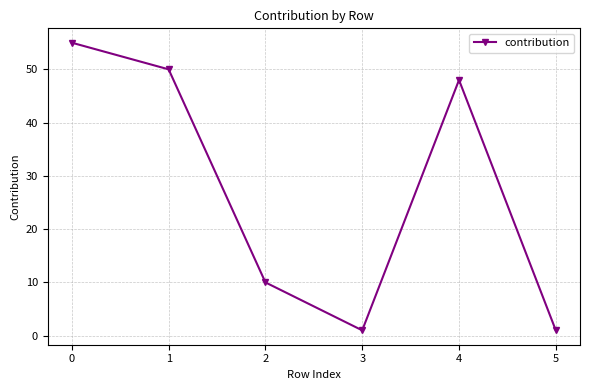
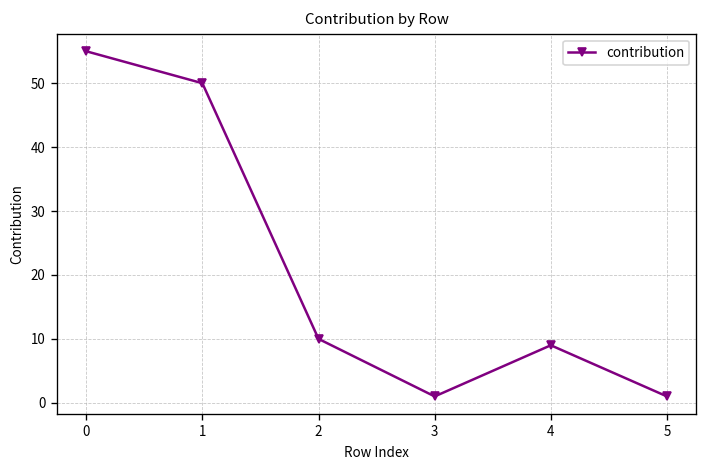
4: 48 -> 9
